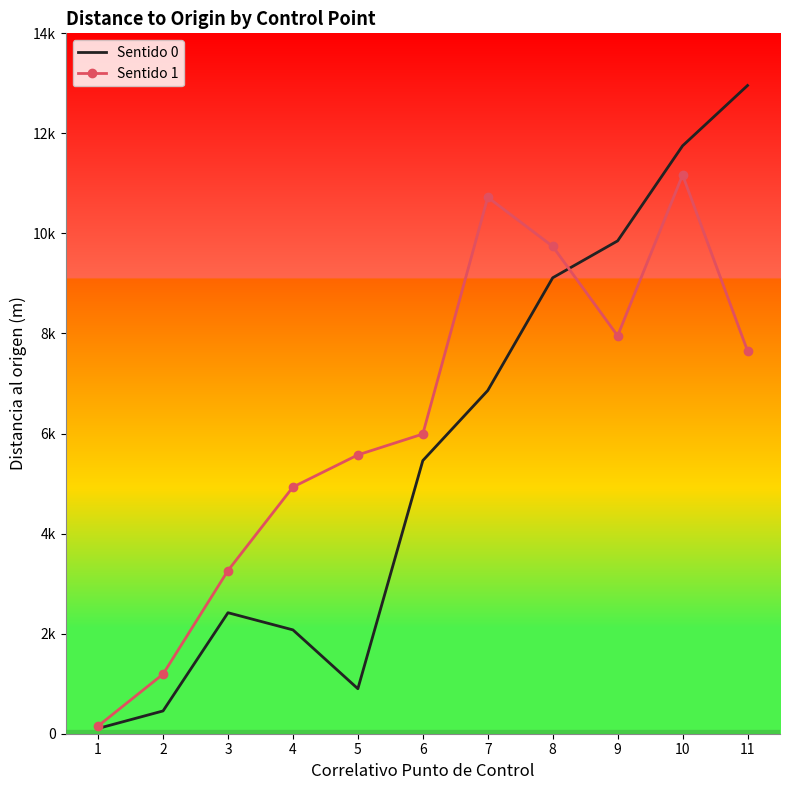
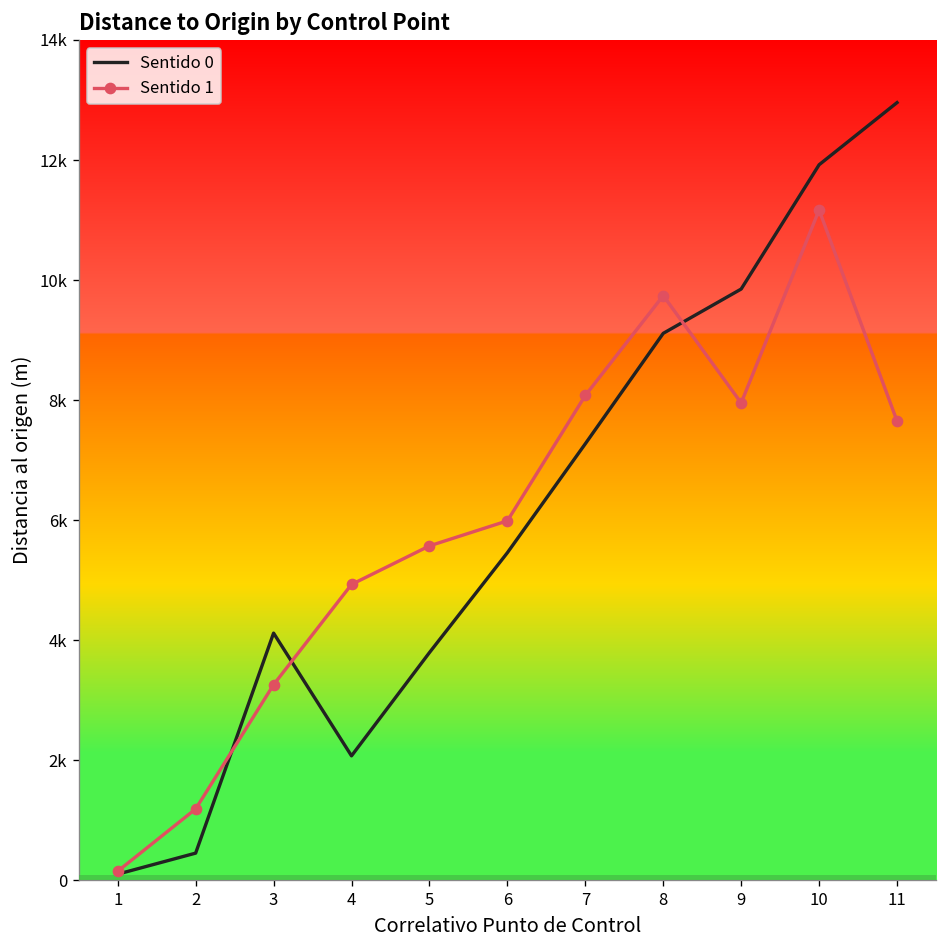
Sentido 0, 3: 2400 -> 4100
Sentido 0, 5: 900 -> 3800
Sentido 0, 7: 6900 -> 7300
Sentido 1, 7: 10700 -> 8100
Sentido 0, 10: 11800 -> 11900
